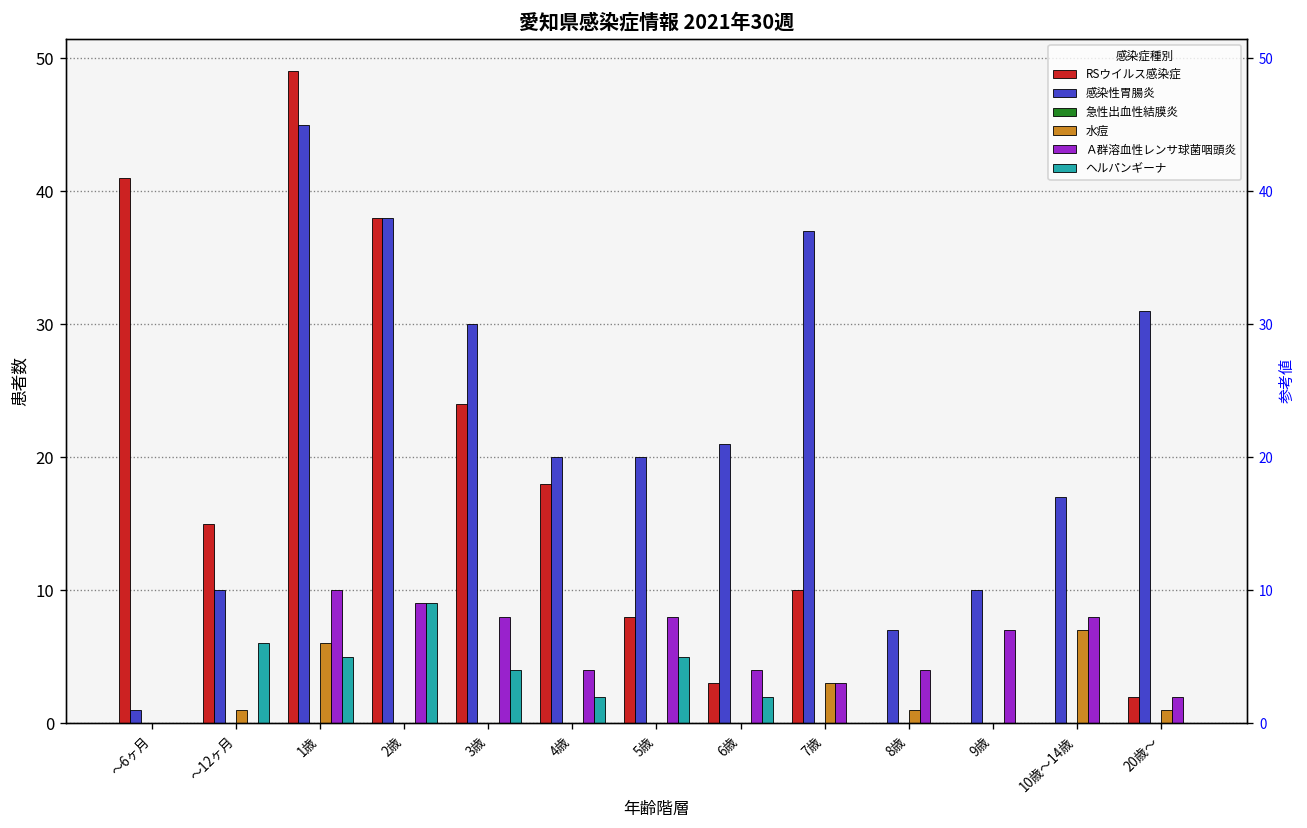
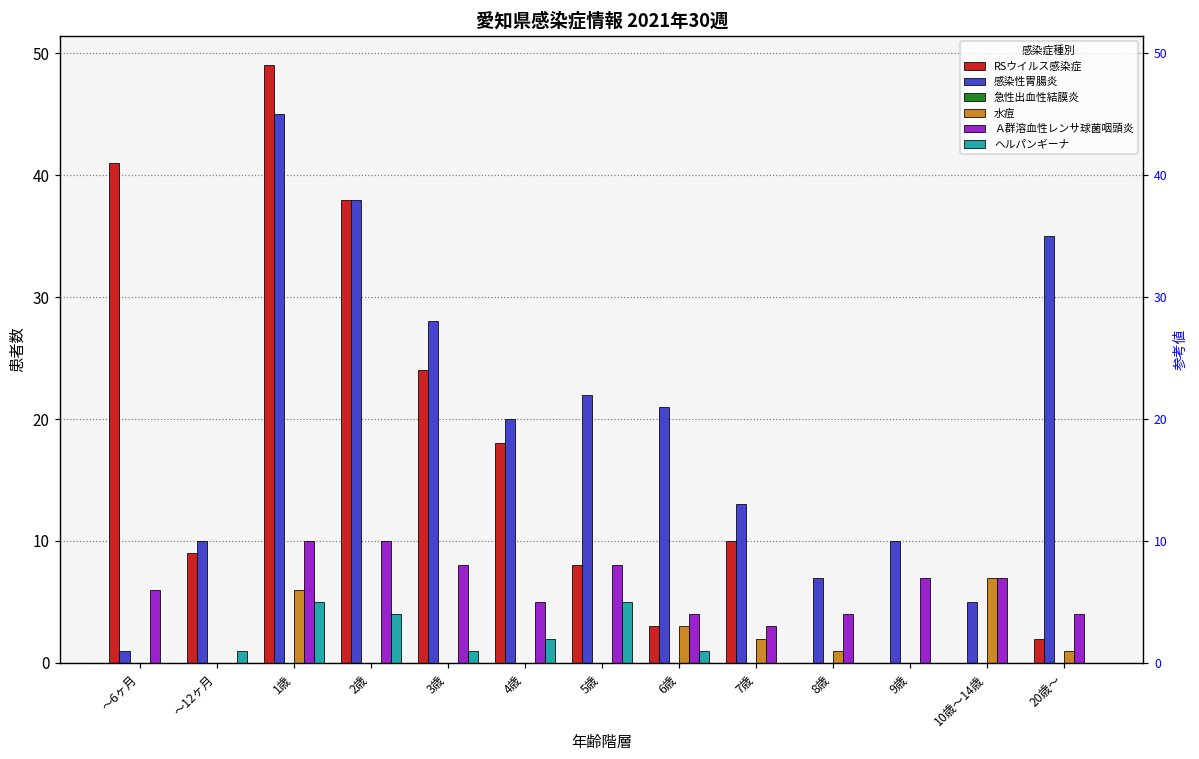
Ａ群溶血性レンサ球菌咽頭炎, ～6ヶ月: 0 -> 6
RSウイルス感染症, ～12ヶ月: 15 -> 9
水痘, ～12ヶ月: 1 -> 0
ヘルパンギーナ, ～12ヶ月: 6 -> 1
Ａ群溶血性レンサ球菌咽頭炎, 2歳: 9 -> 10
ヘルパンギーナ, 2歳: 9 -> 4
感染性胃腸炎, 3歳: 30 -> 28
ヘルパンギーナ, 3歳: 4 -> 1
Ａ群溶血性レンサ球菌咽頭炎, 4歳: 4 -> 5
感染性胃腸炎, 5歳: 20 -> 22
水痘, 6歳: 0 -> 3
ヘルパンギーナ, 6歳: 2 -> 1
感染性胃腸炎, 7歳: 37 -> 13
水痘, 7歳: 3 -> 2
感染性胃腸炎, 10歳～14歳: 17 -> 5
Ａ群溶血性レンサ球菌咽頭炎, 10歳～14歳: 8 -> 7
感染性胃腸炎, 20歳～: 31 -> 35
Ａ群溶血性レンサ球菌咽頭炎, 20歳～: 2 -> 4
